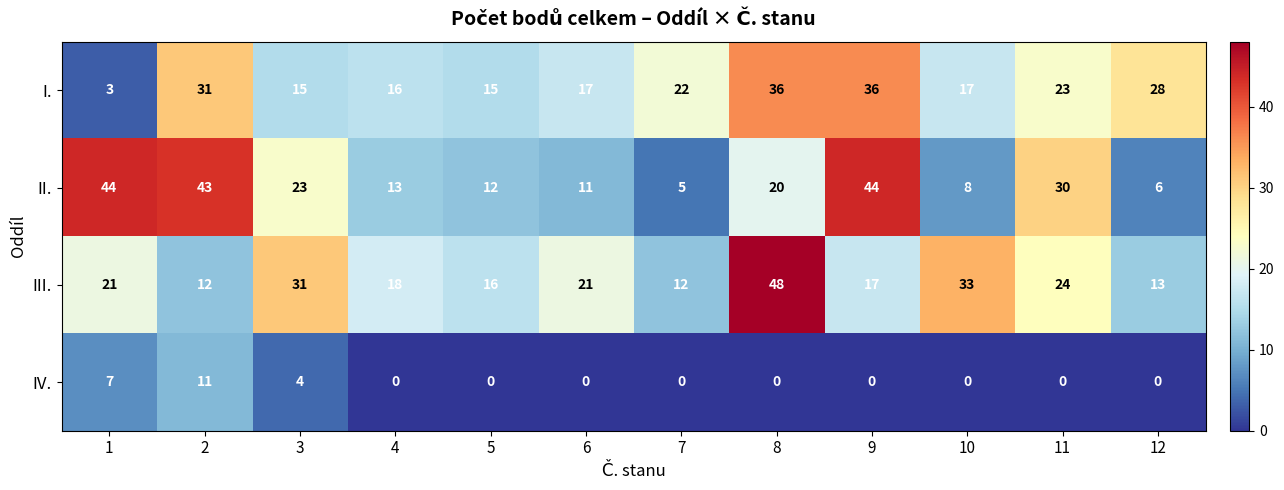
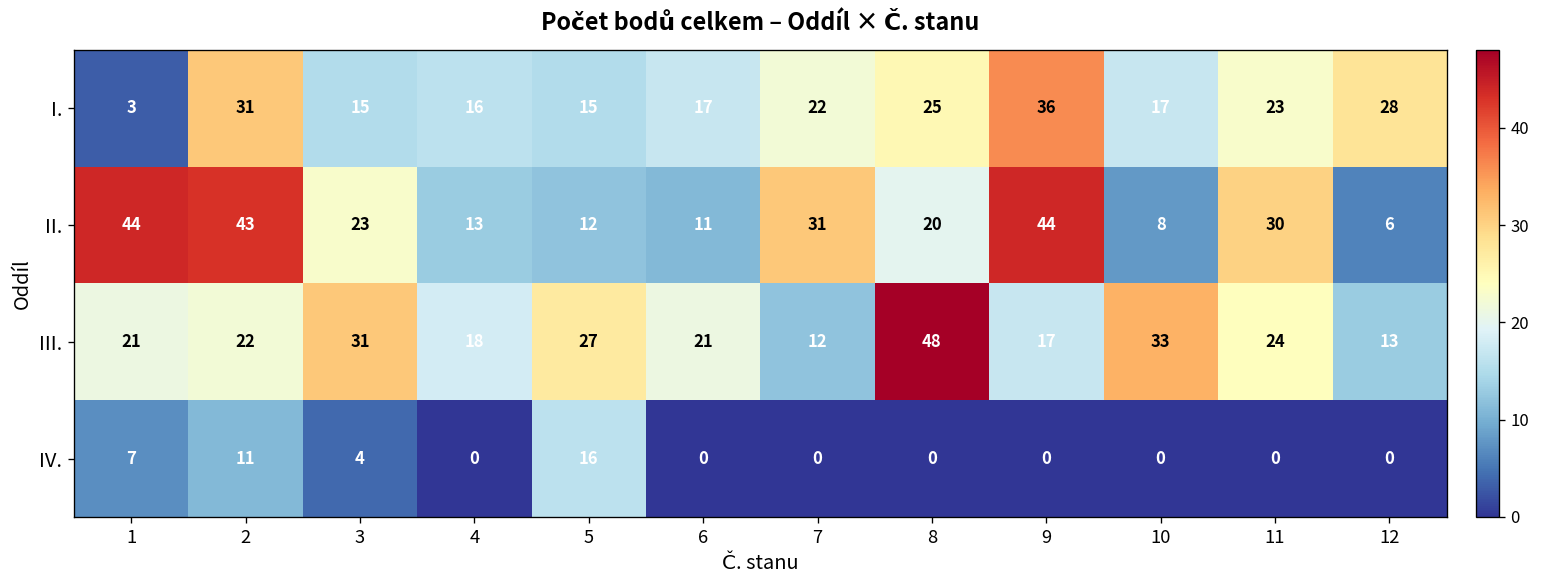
I., 8: 36 -> 25
II., 7: 5 -> 31
III., 2: 12 -> 22
III., 5: 16 -> 27
IV., 5: 0 -> 16
